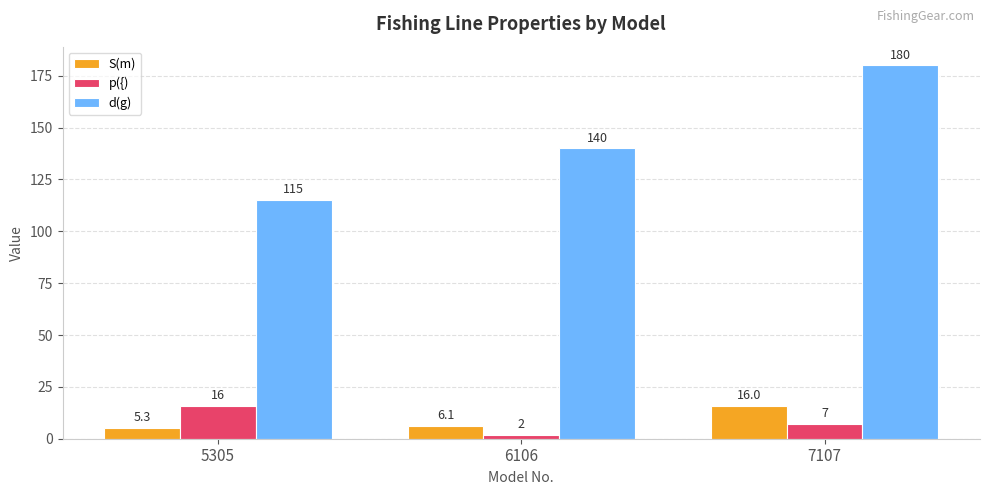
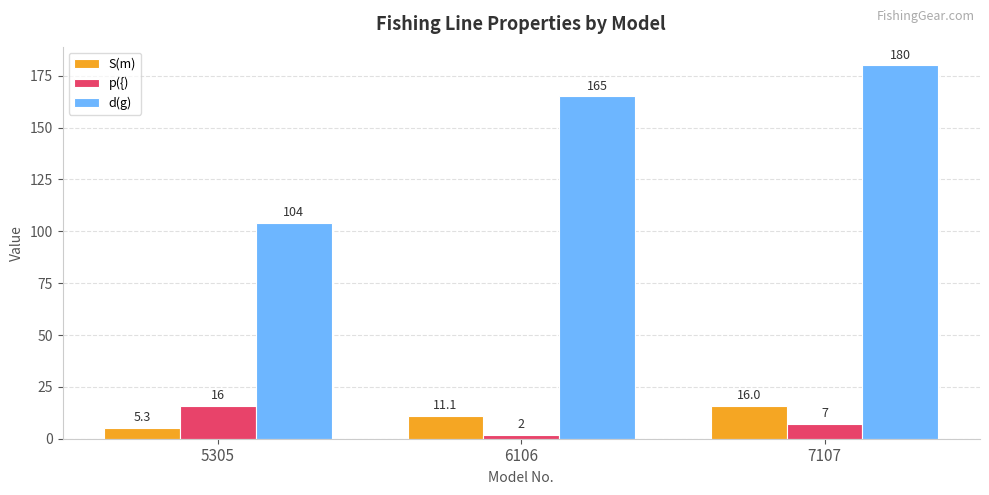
d(g), 5305: 115 -> 104
S(m), 6106: 6.1 -> 11.1
d(g), 6106: 140 -> 165
